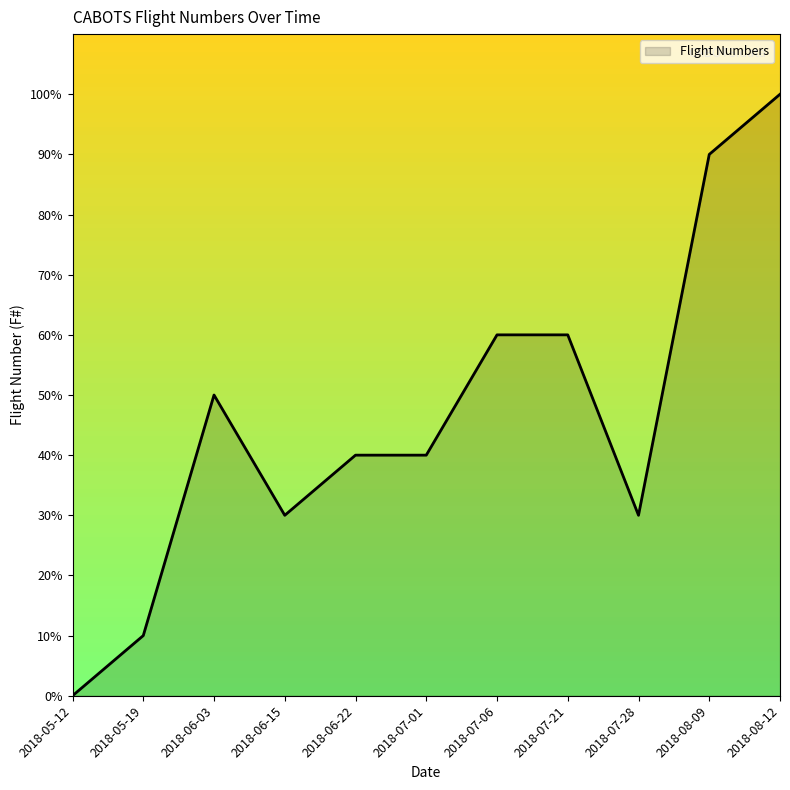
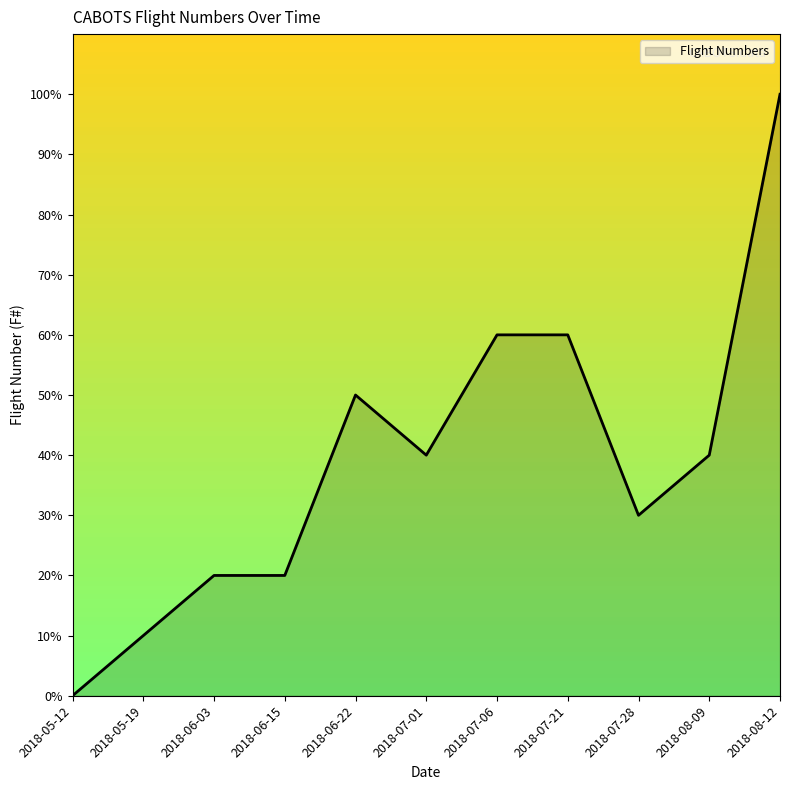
2018-06-03: 50% -> 20%
2018-06-15: 30% -> 20%
2018-06-22: 40% -> 50%
2018-08-09: 90% -> 40%
